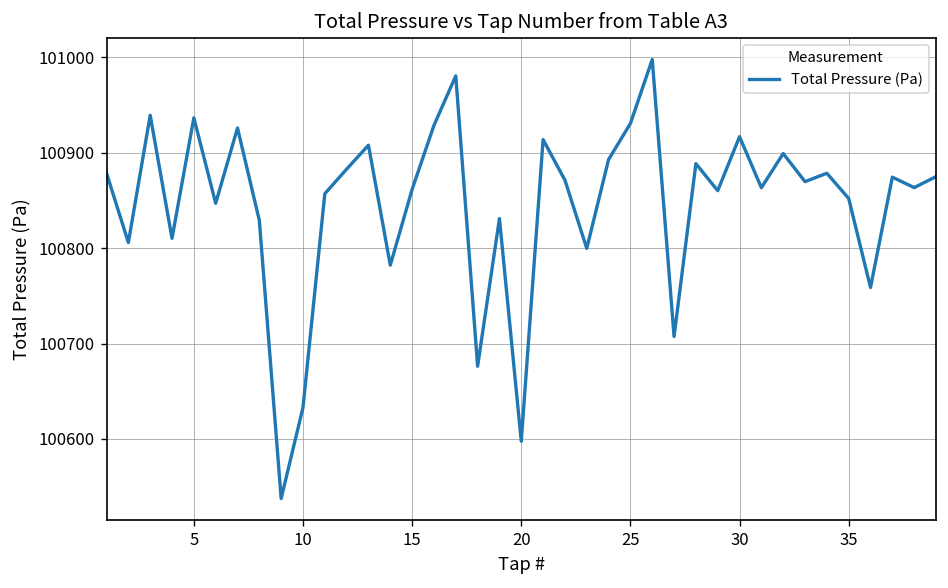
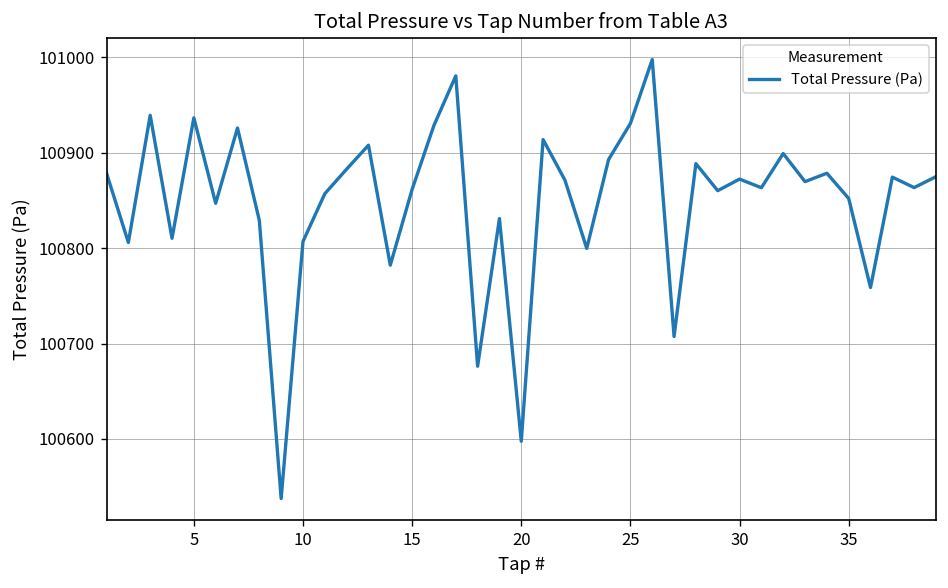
10: 100630 -> 100810
30: 100920 -> 100870
